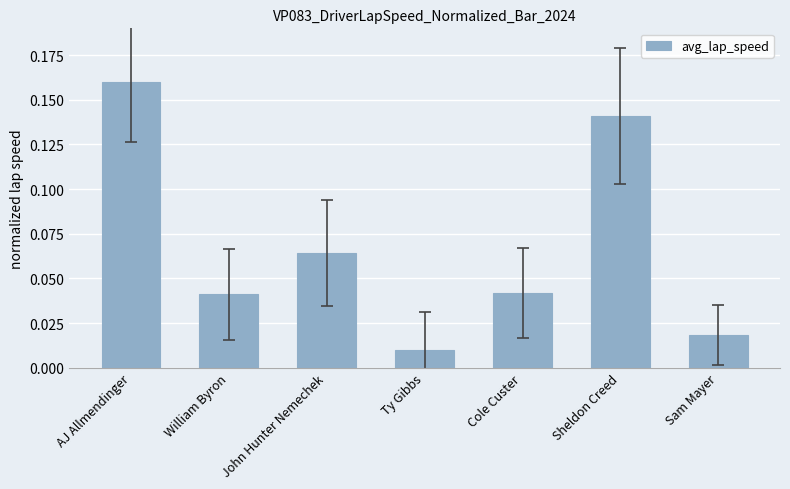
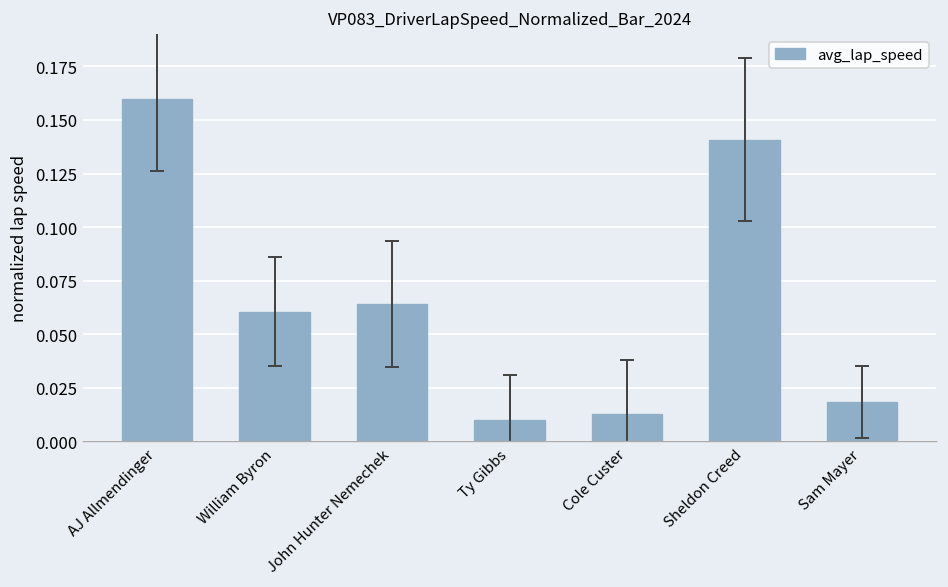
avg_lap_speed, William Byron: 0.041 -> 0.060
avg_lap_speed, Cole Custer: 0.042 -> 0.013
